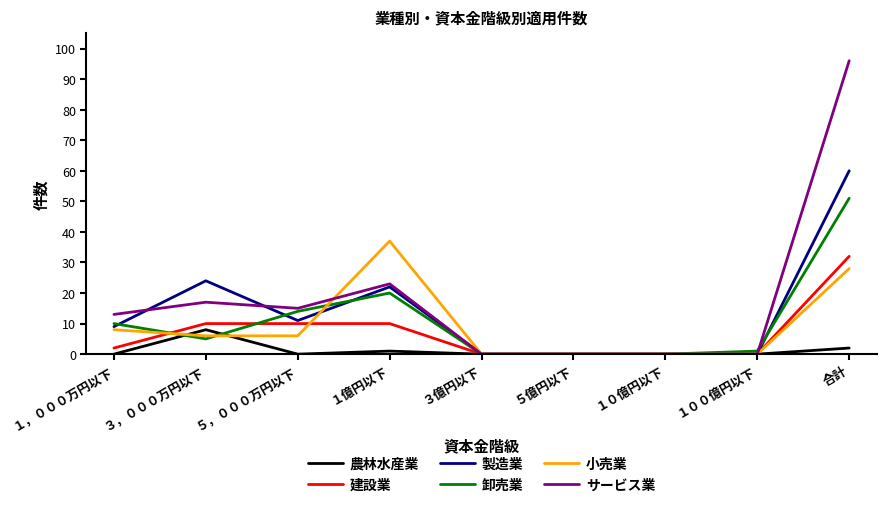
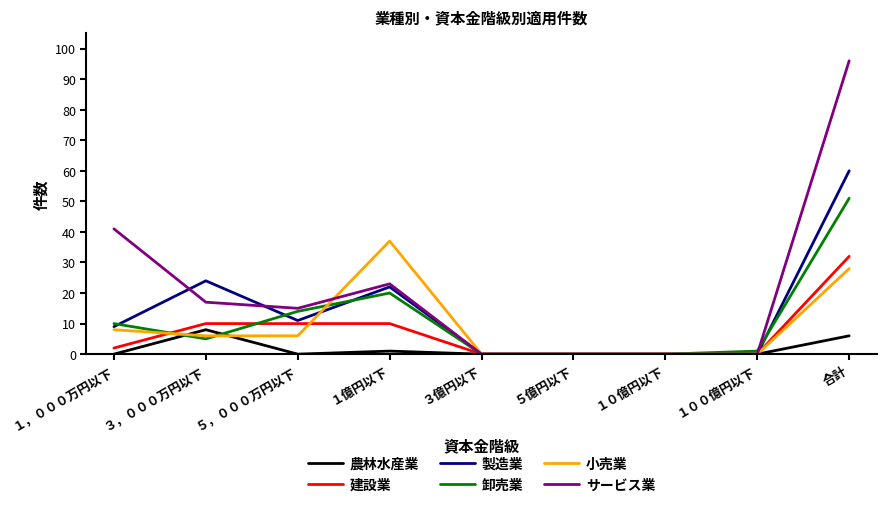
サービス業, １，０００万円以下: 13 -> 41
農林水産業, 合計: 2 -> 6
